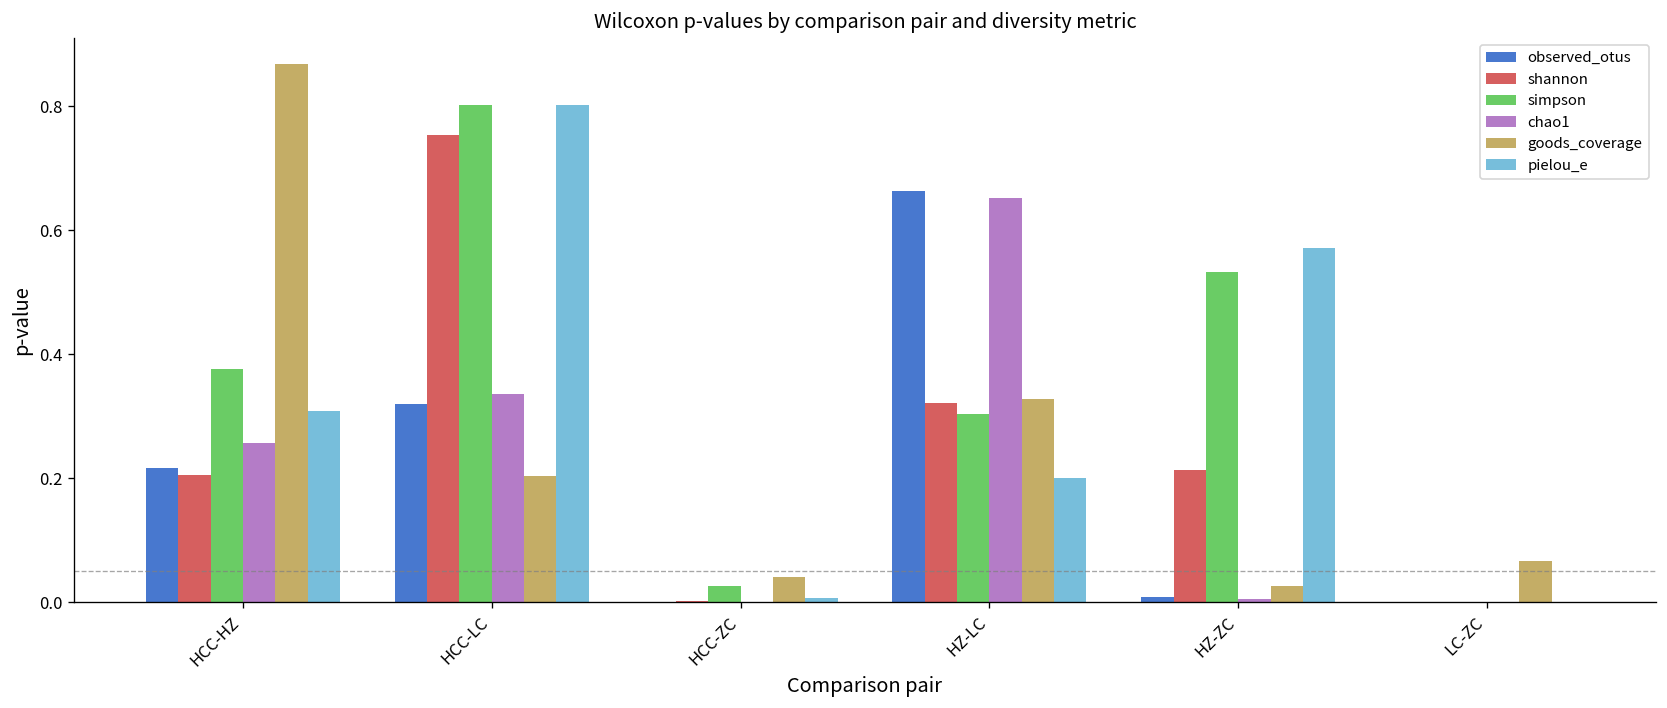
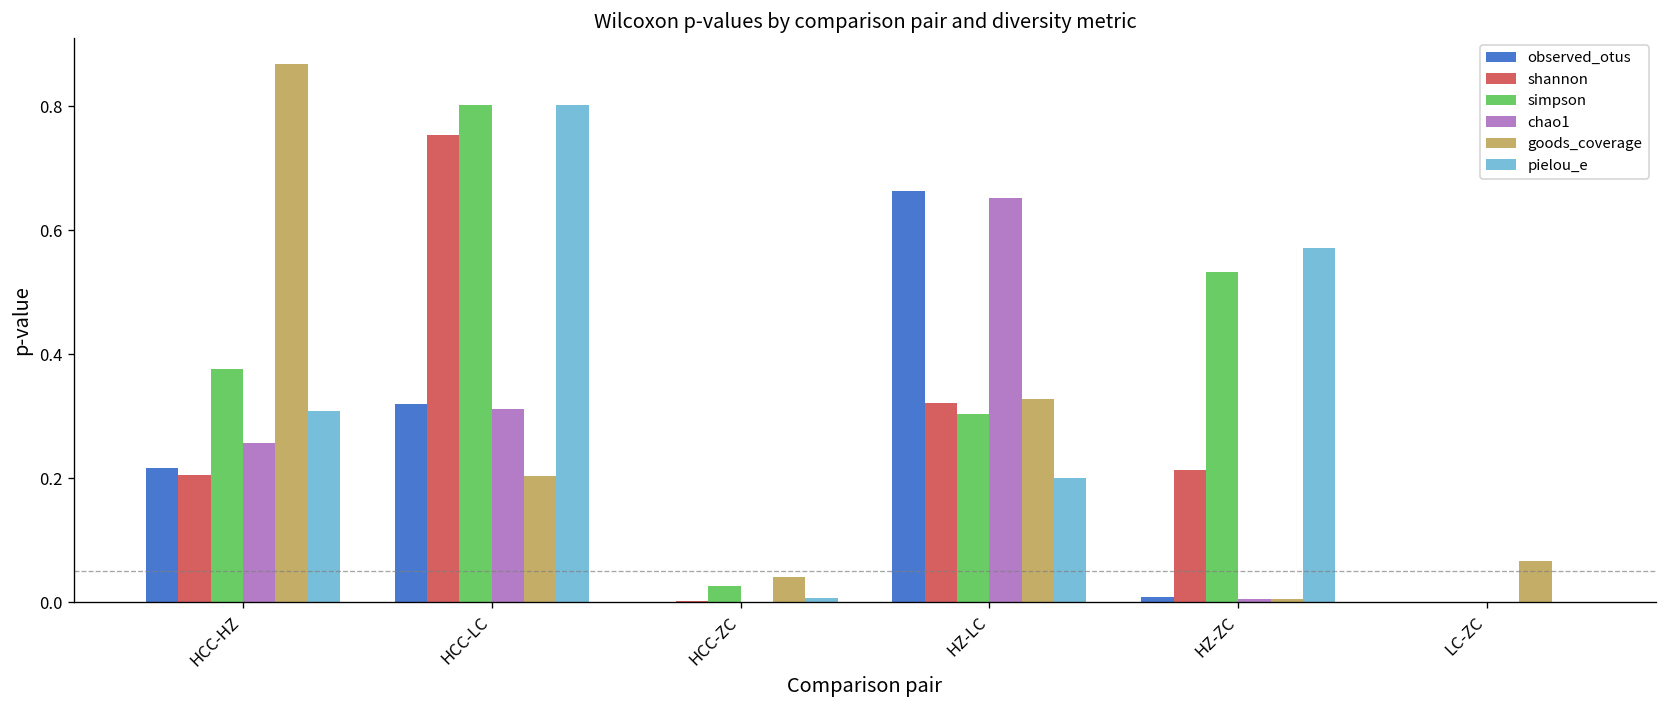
chao1, HCC-LC: 0.34 -> 0.31
goods_coverage, HZ-ZC: 0.03 -> 0.01
